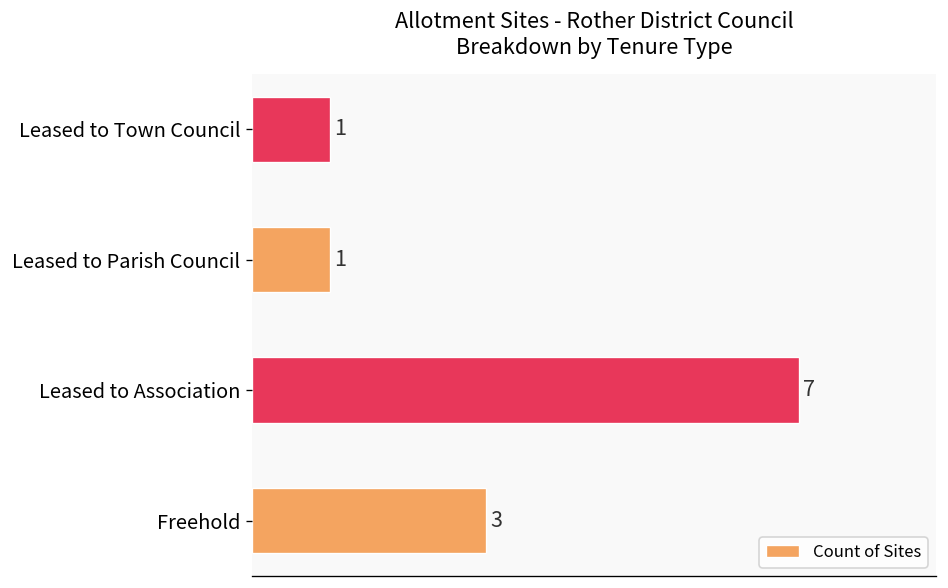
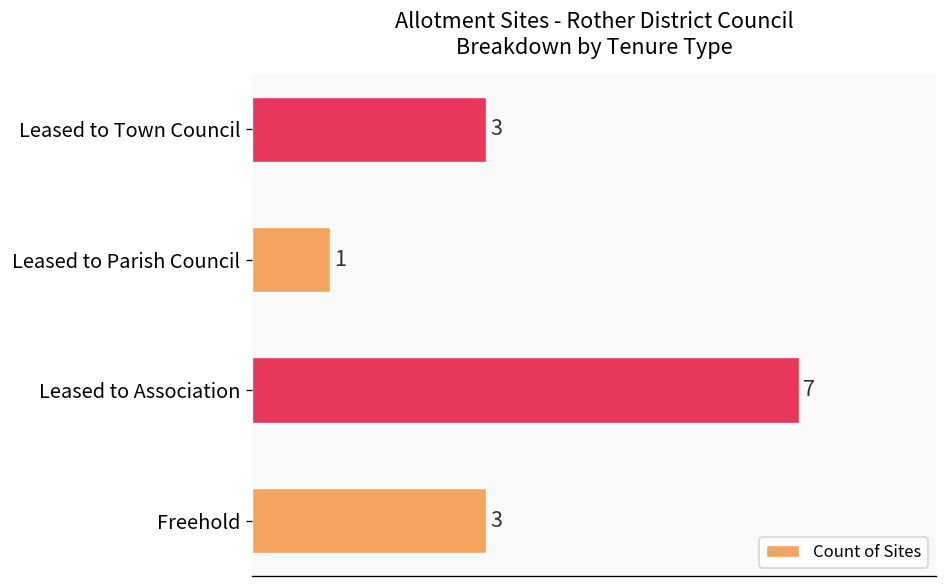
Leased to Town Council: 1 -> 3
